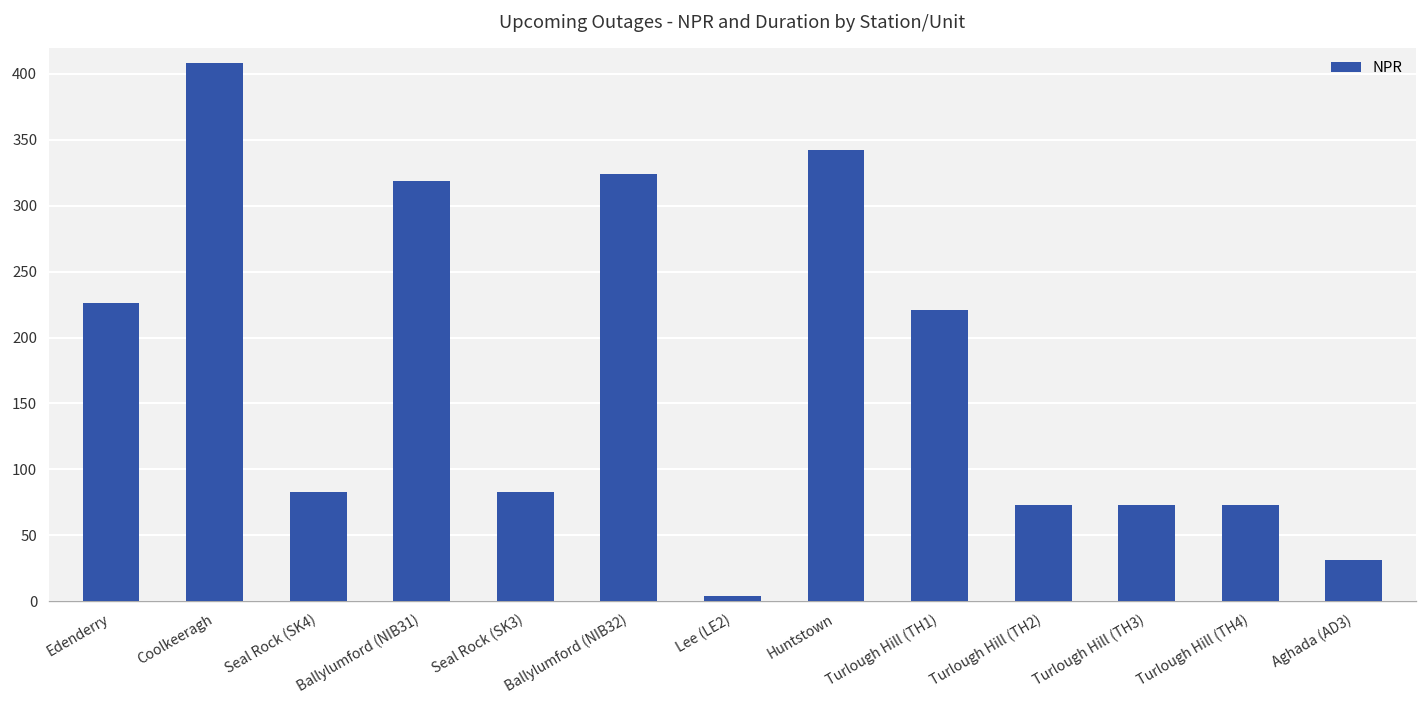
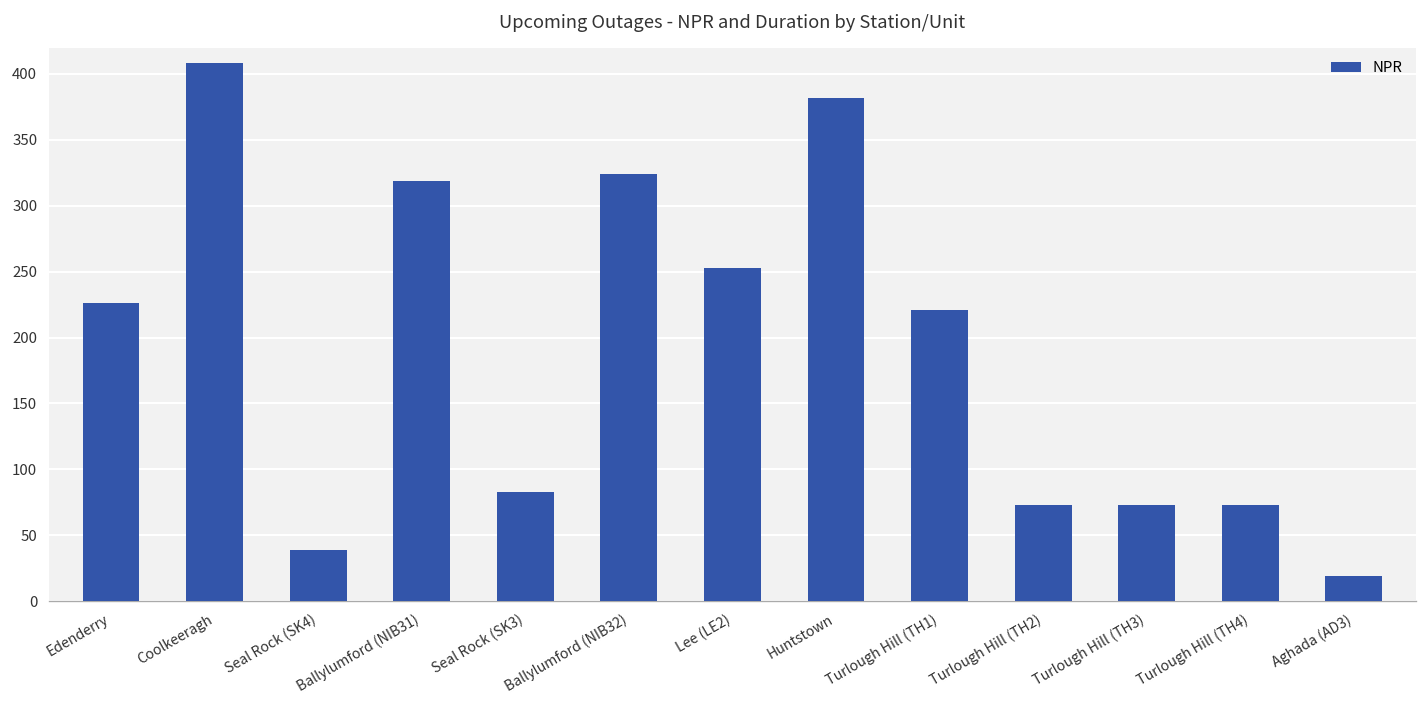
Seal Rock (SK4): 83 -> 39
Lee (LE2): 4 -> 253
Huntstown: 342 -> 382
Aghada (AD3): 31 -> 19
